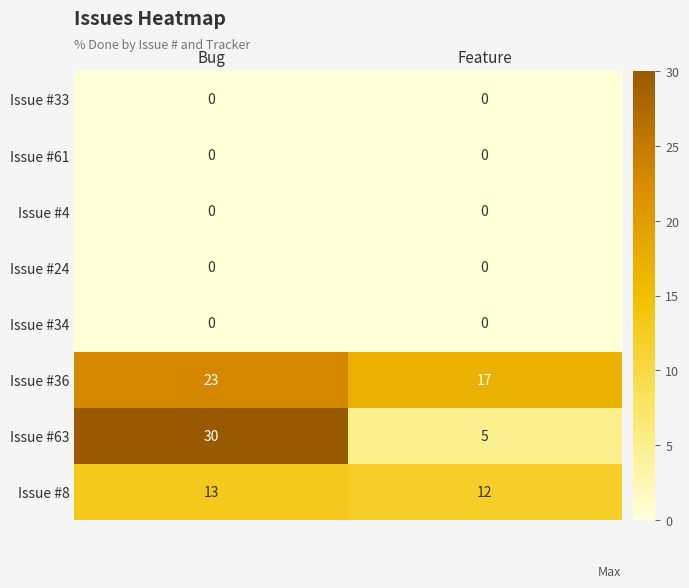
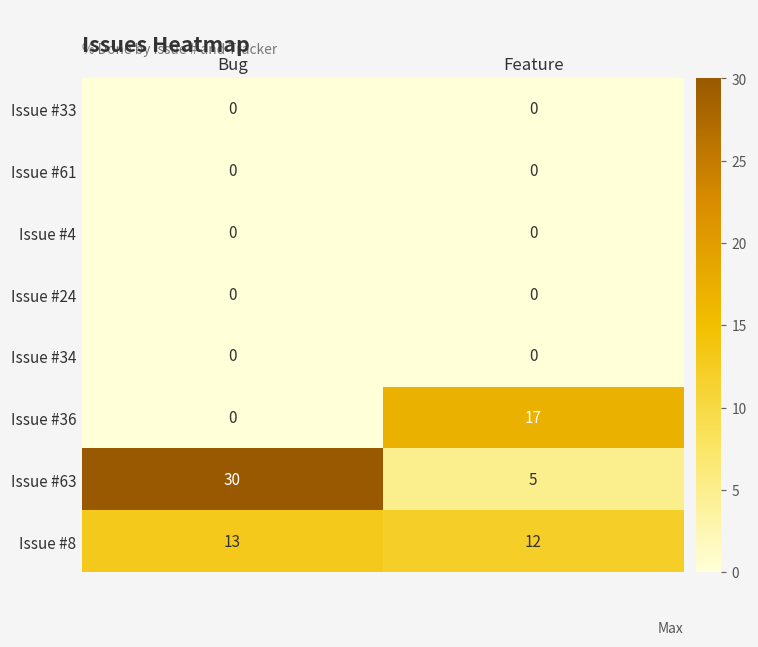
Issue #36, Bug: 23 -> 0
